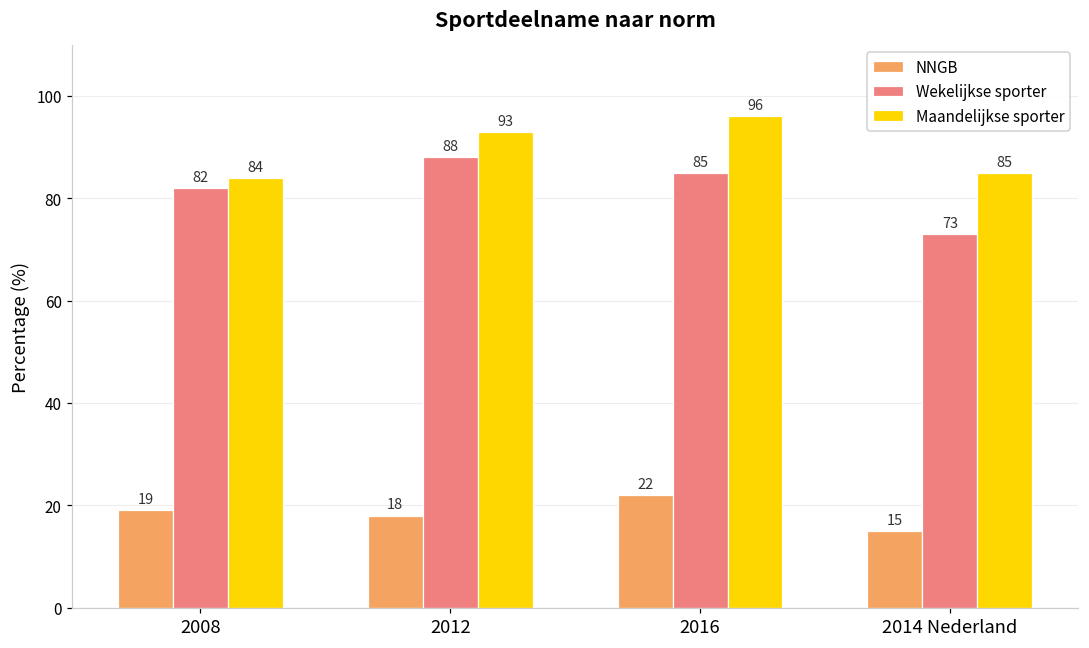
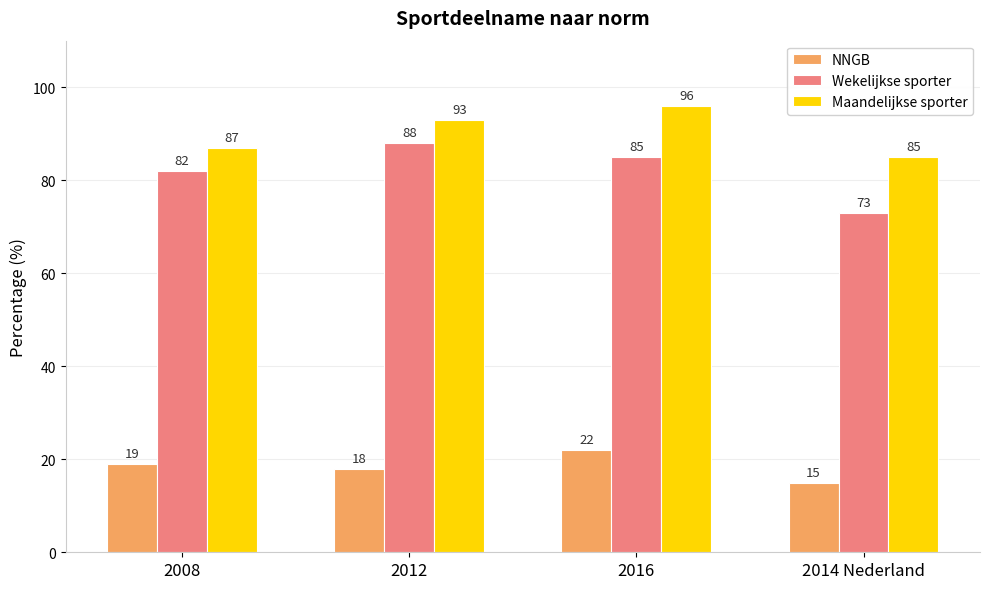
Maandelijkse sporter, 2008: 84 -> 87
